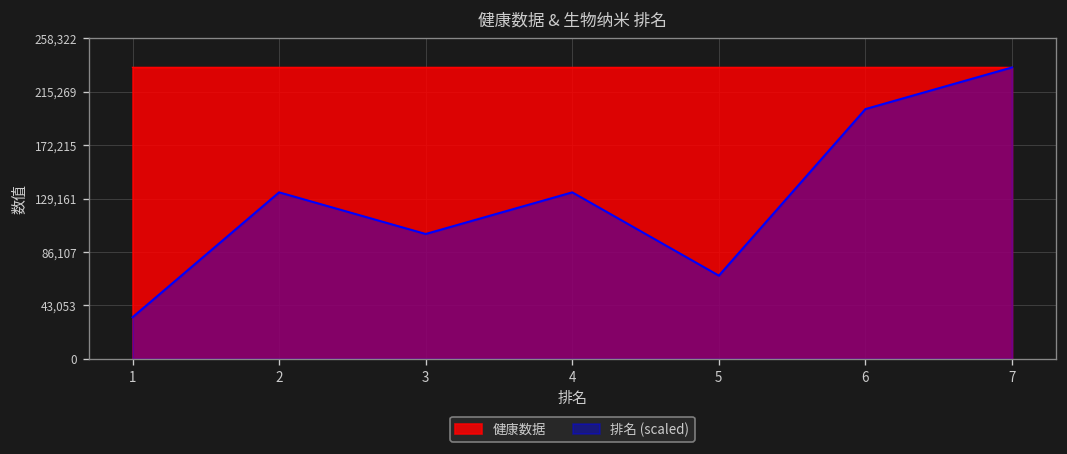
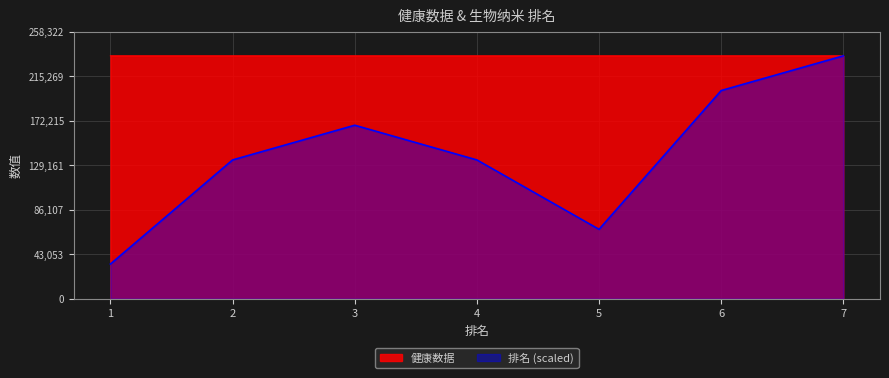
排名 (scaled), 3: 101,000 -> 168,000
